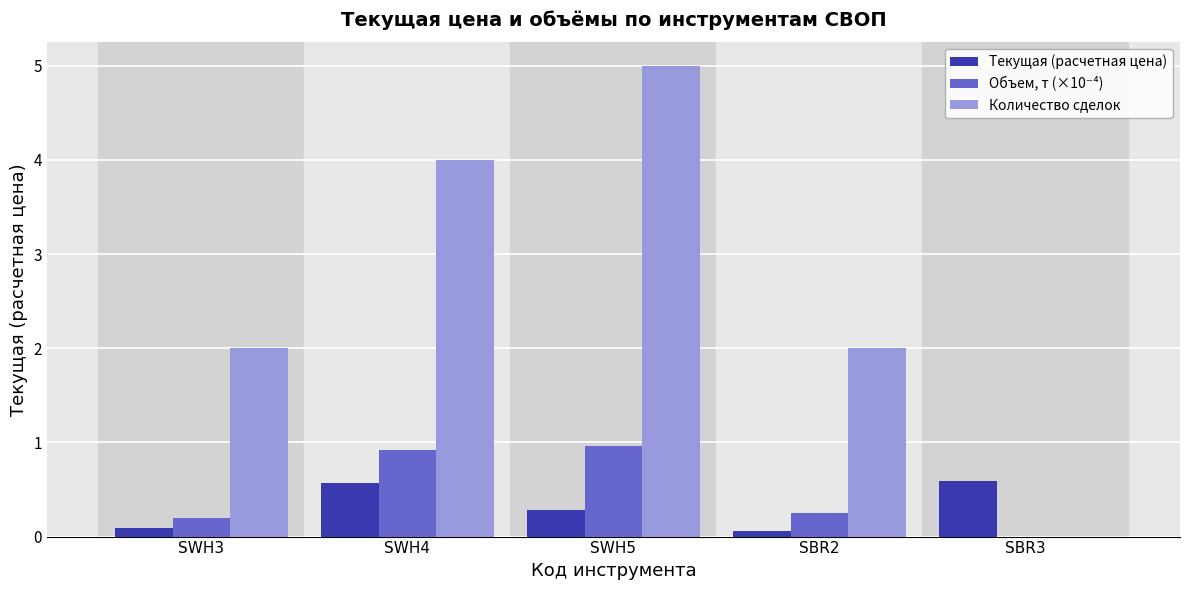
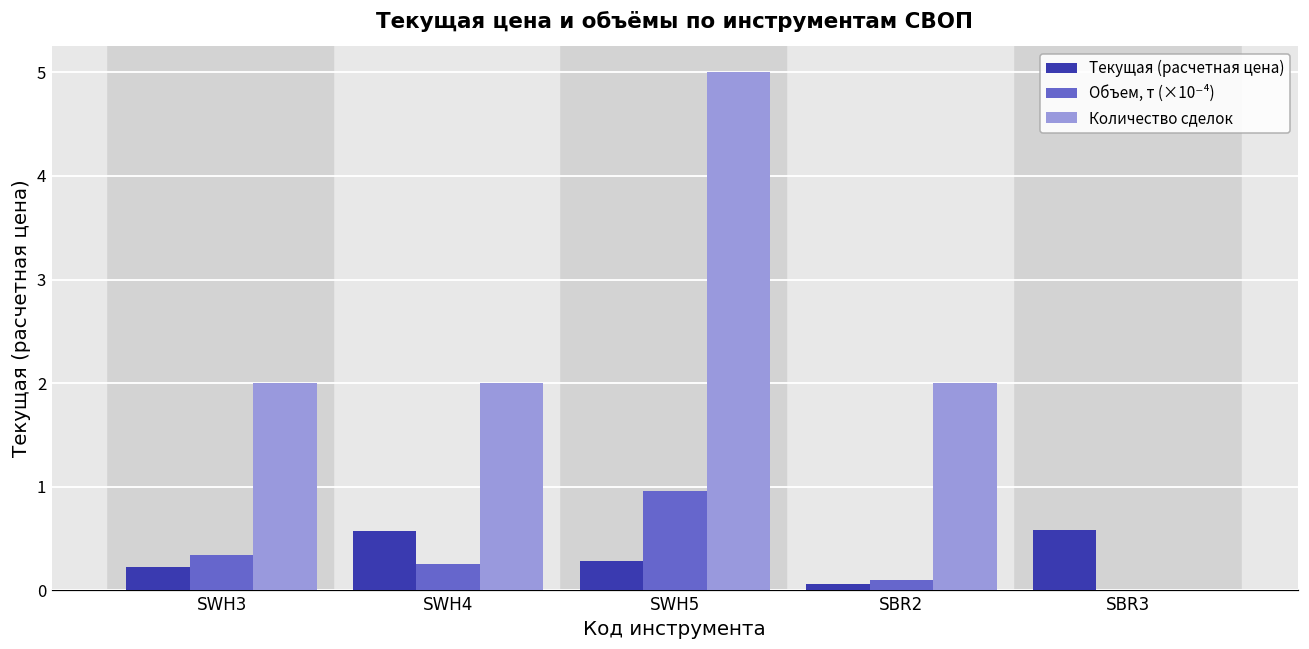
Текущая (расчетная цена), SWH3: 0.1 -> 0.2
Объем, т (×10⁻⁴), SWH3: 0.2 -> 0.3
Объем, т (×10⁻⁴), SWH4: 0.9 -> 0.3
Количество сделок, SWH4: 4 -> 2
Объем, т (×10⁻⁴), SBR2: 0.3 -> 0.1
